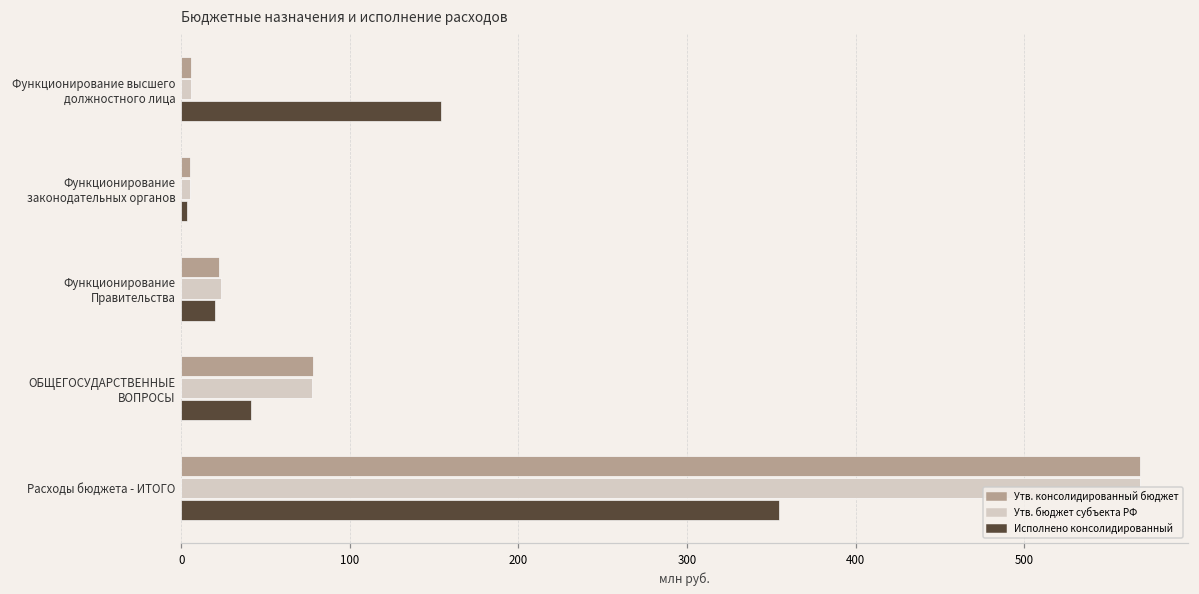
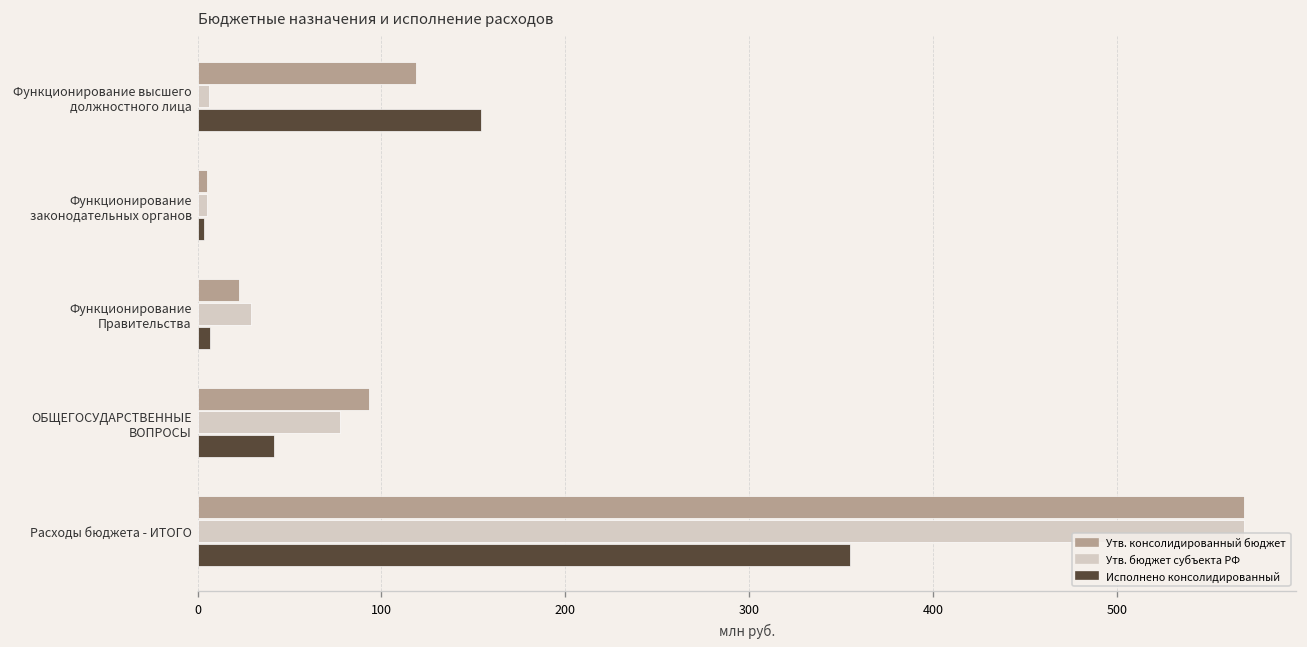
Утв. консолидированный бюджет, Функционирование высшего должностного лица: 6 -> 119
Утв. бюджет субъекта РФ, Функционирование Правительства: 24 -> 29
Исполнено консолидированный, Функционирование Правительства: 20 -> 7
Утв. консолидированный бюджет, ОБЩЕГОСУДАРСТВЕННЫЕ ВОПРОСЫ: 78 -> 93
